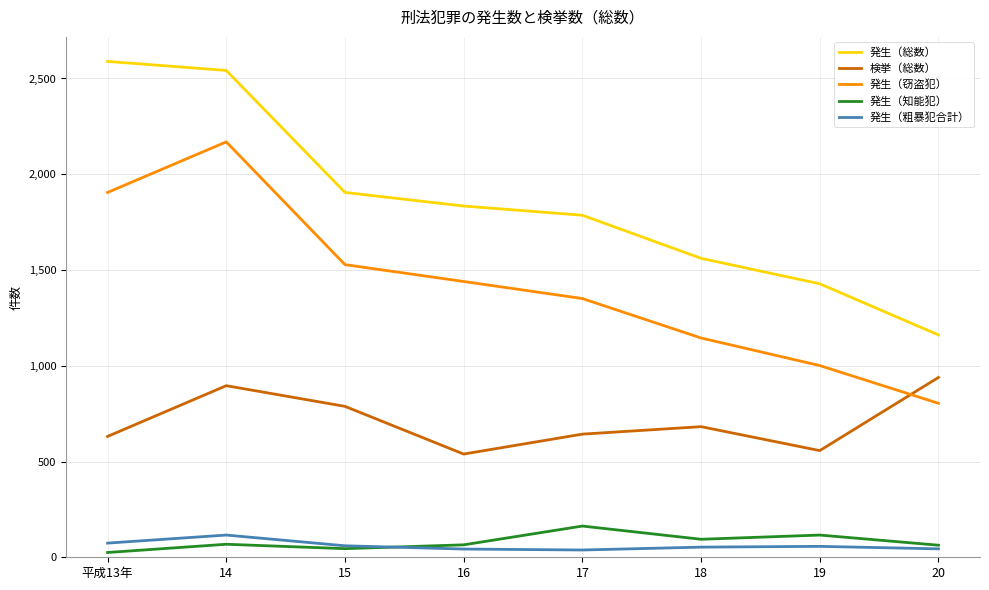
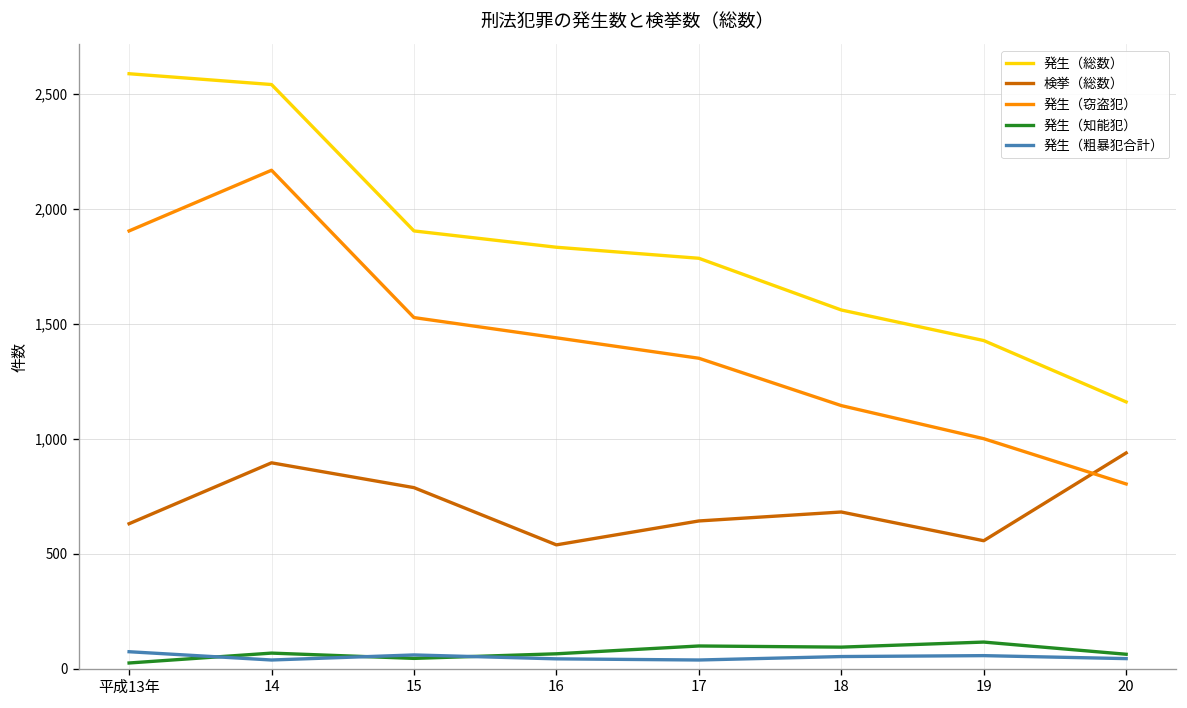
発生（粗暴犯合計）, 14: 120 -> 40
発生（知能犯）, 17: 160 -> 100
